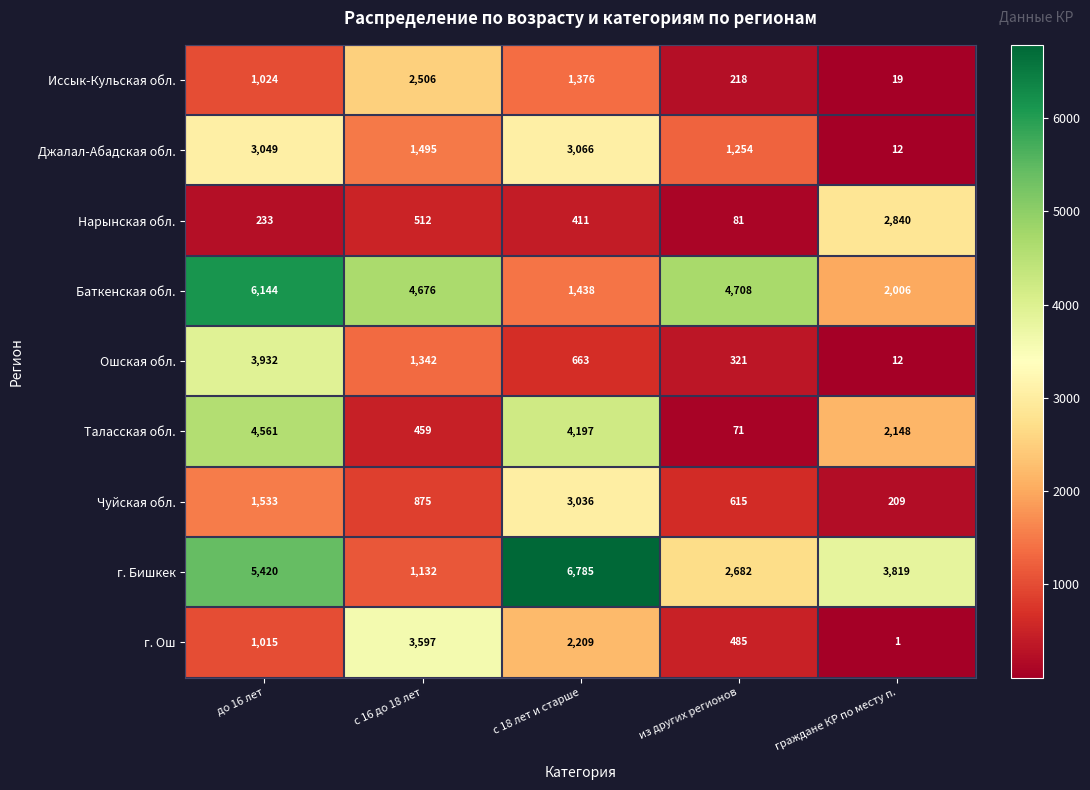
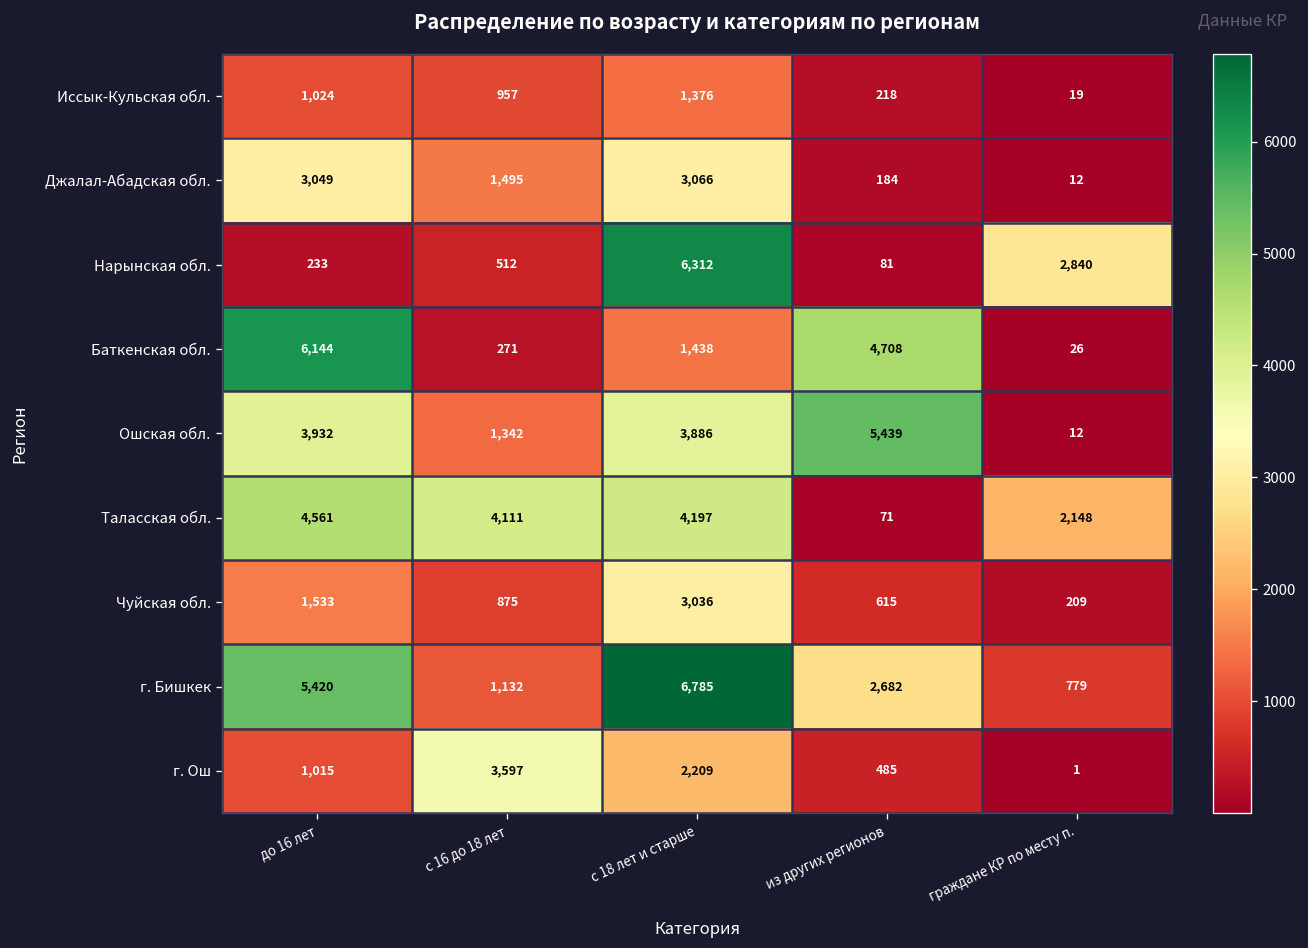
Иссык-Кульская обл., с 16 до 18 лет: 2,506 -> 957
Джалал-Абадская обл., из других регионов: 1,254 -> 184
Нарынская обл., с 18 лет и старше: 411 -> 6,312
Баткенская обл., с 16 до 18 лет: 4,676 -> 271
Баткенская обл., граждане КР по месту п.: 2,006 -> 26
Ошская обл., с 18 лет и старше: 663 -> 3,886
Ошская обл., из других регионов: 321 -> 5,439
Таласская обл., с 16 до 18 лет: 459 -> 4,111
г. Бишкек, граждане КР по месту п.: 3,819 -> 779
